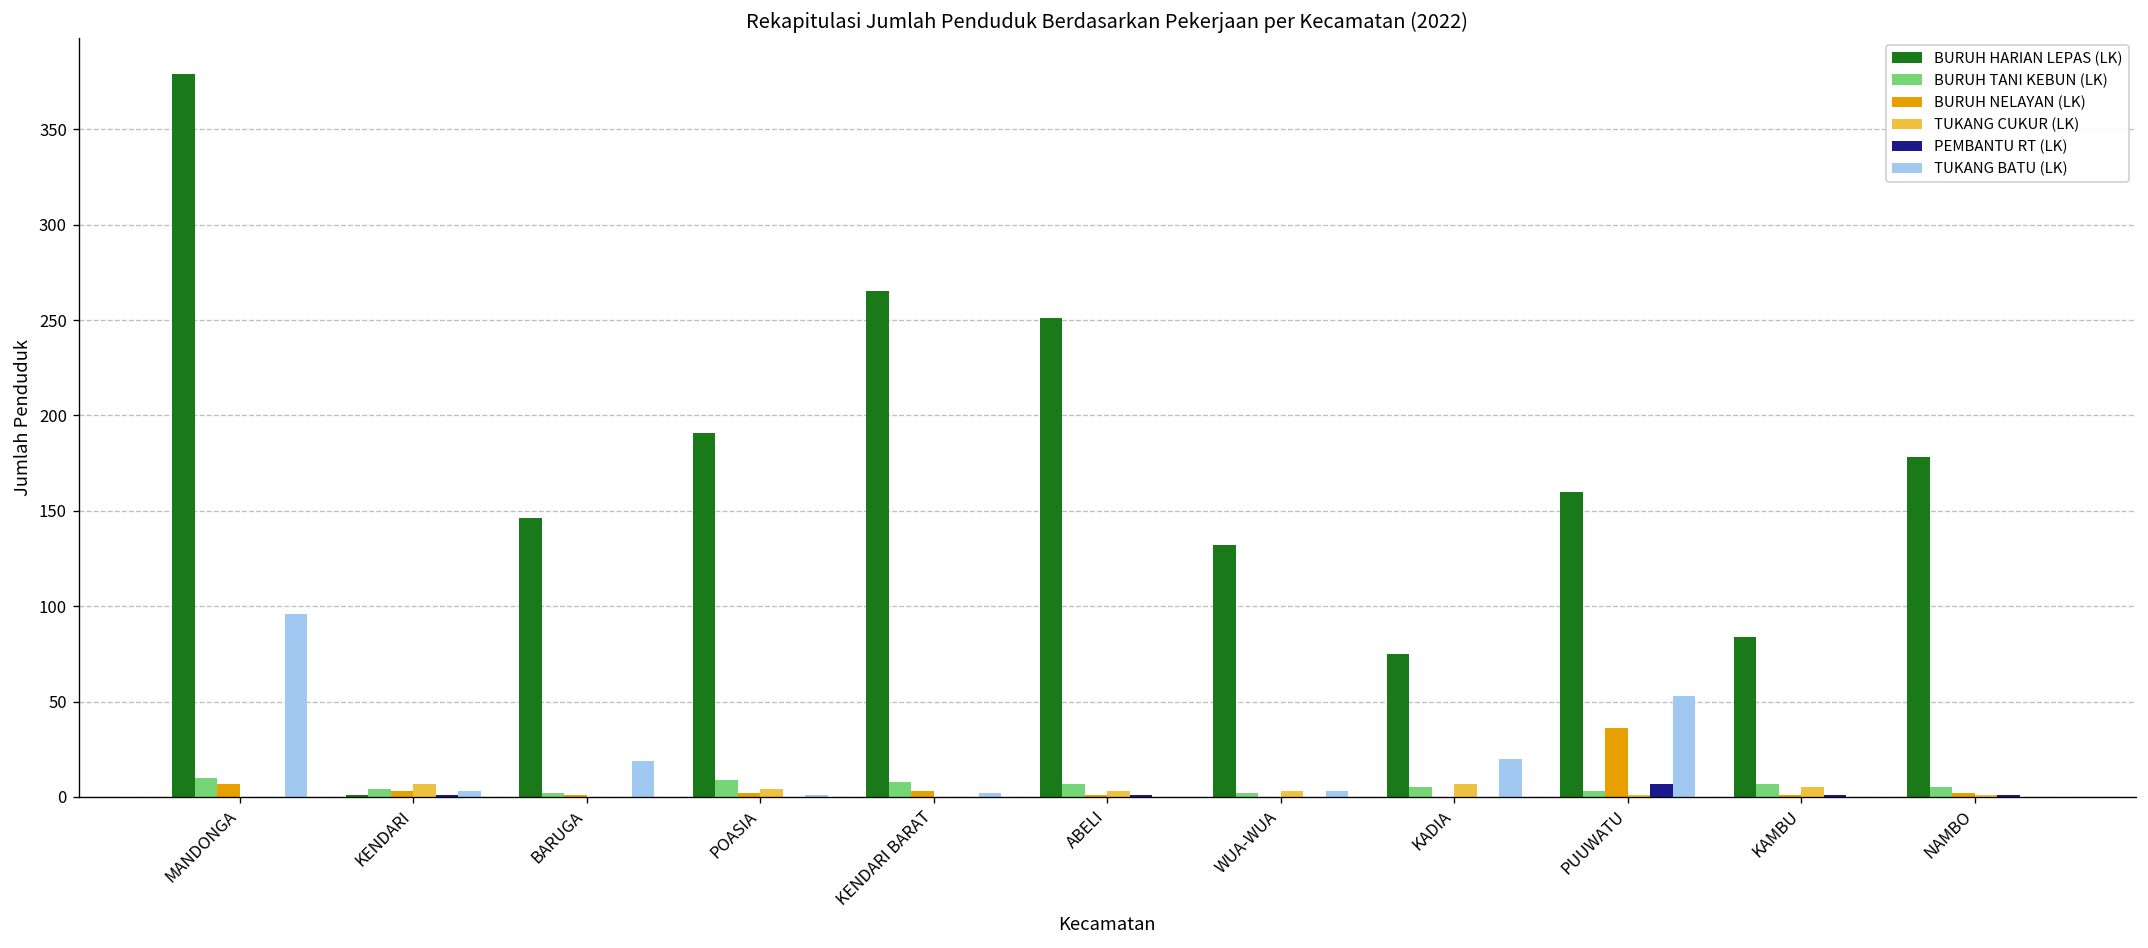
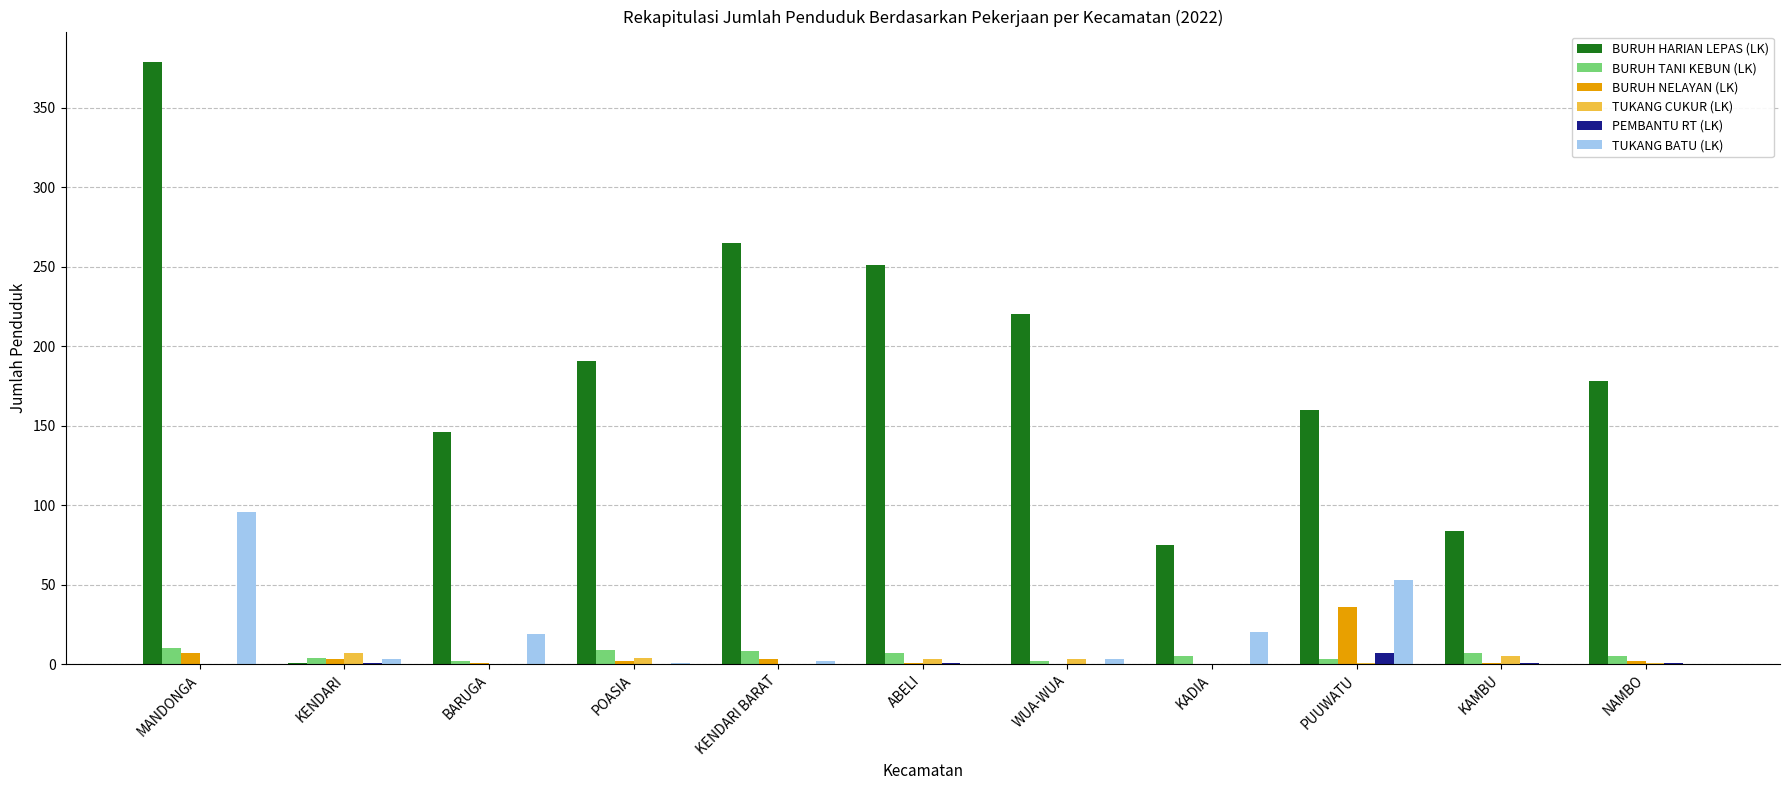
BURUH HARIAN LEPAS (LK), WUA-WUA: 132 -> 220
TUKANG CUKUR (LK), KADIA: 7 -> 0
